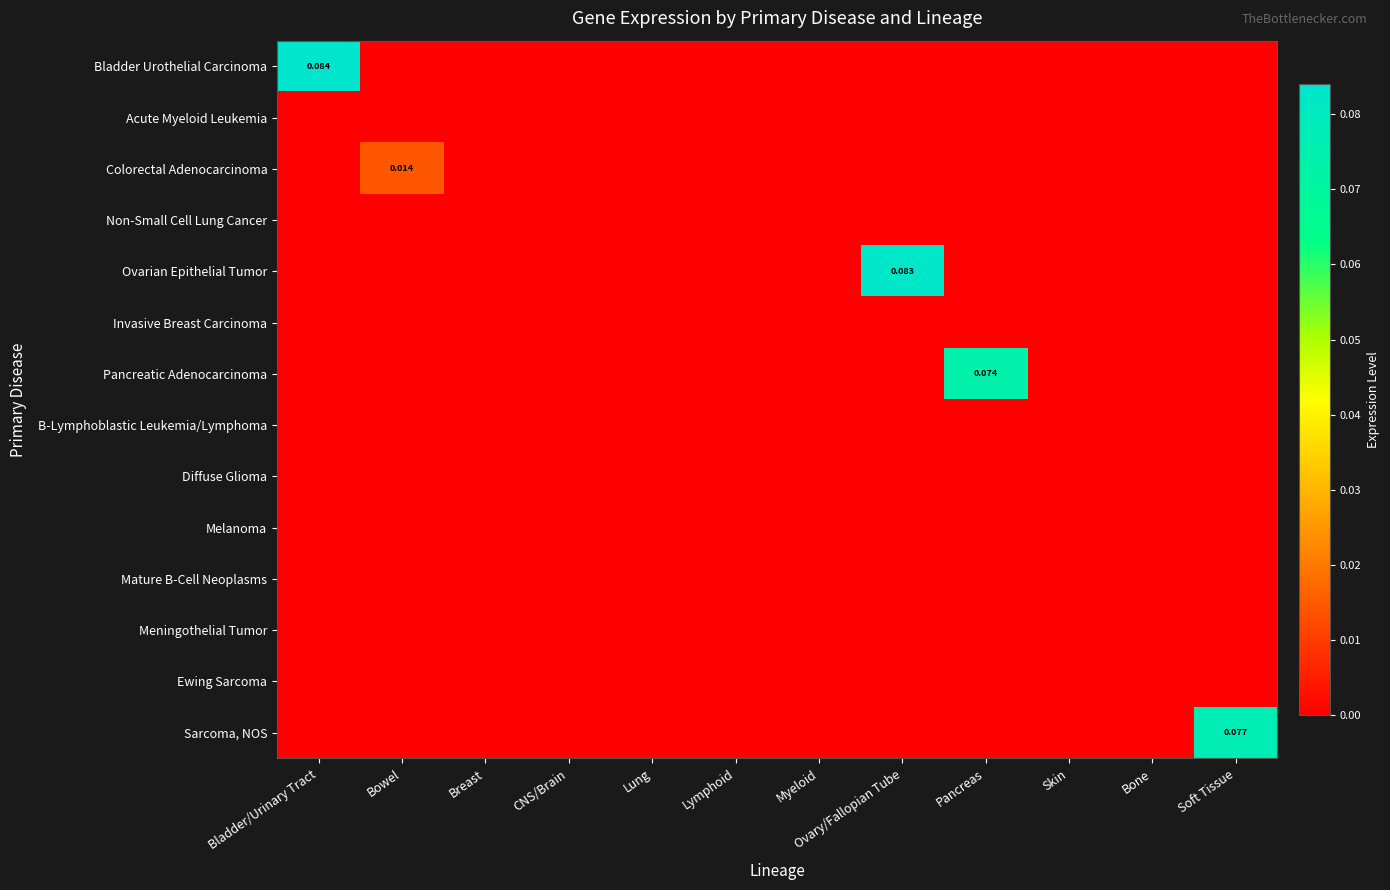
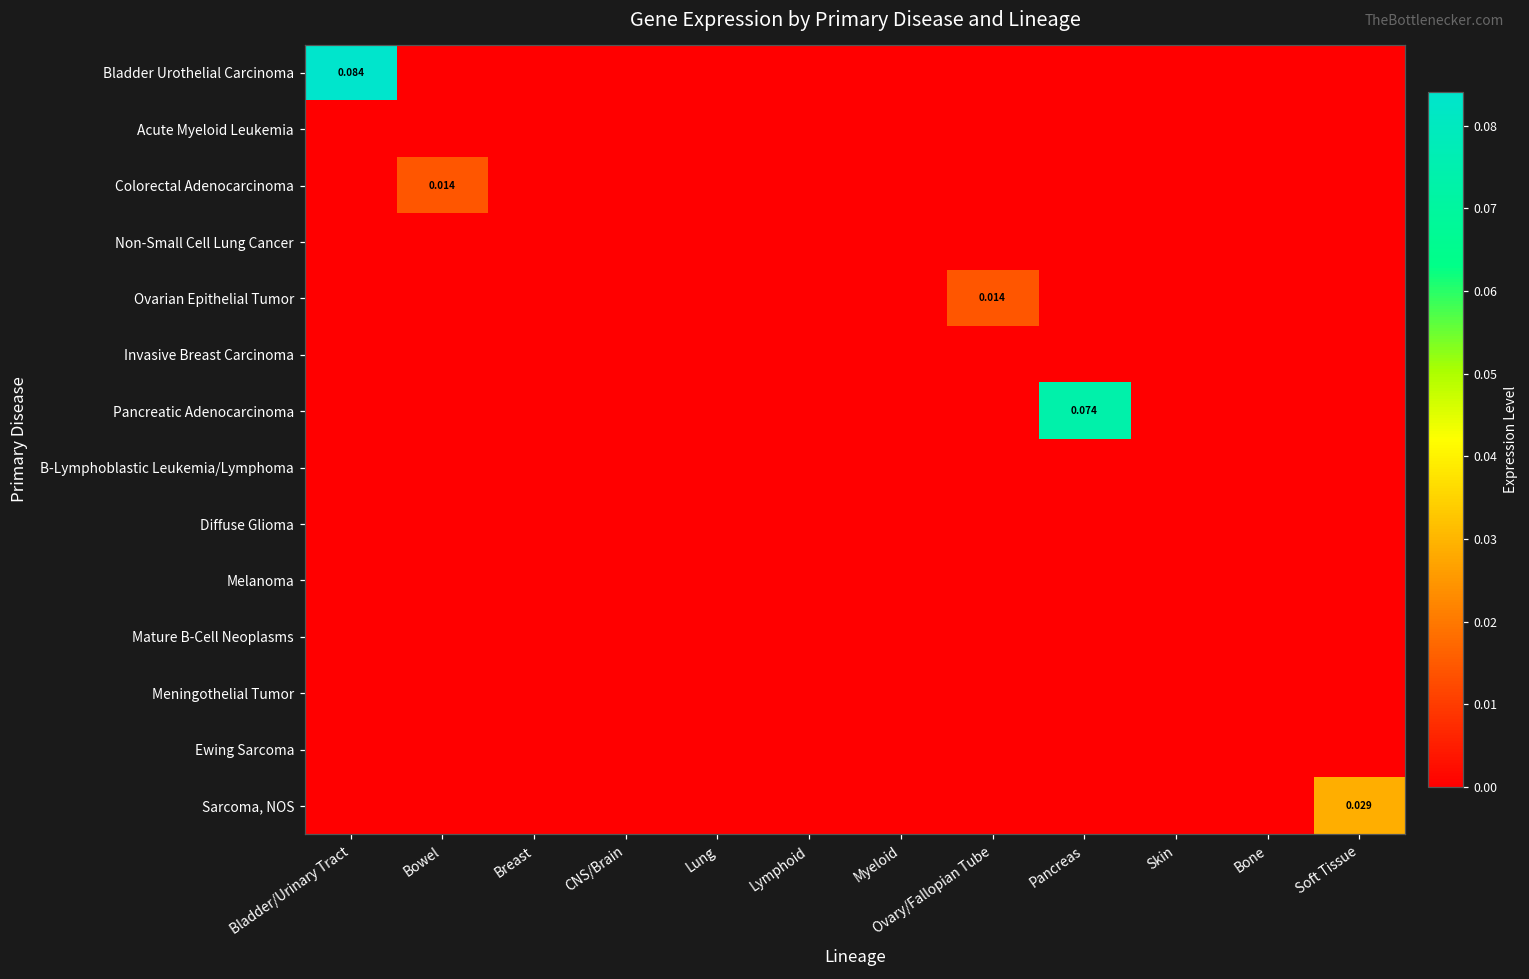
Ovarian Epithelial Tumor, Ovary/Fallopian Tube: 0.083 -> 0.014
Sarcoma, NOS, Soft Tissue: 0.077 -> 0.029
